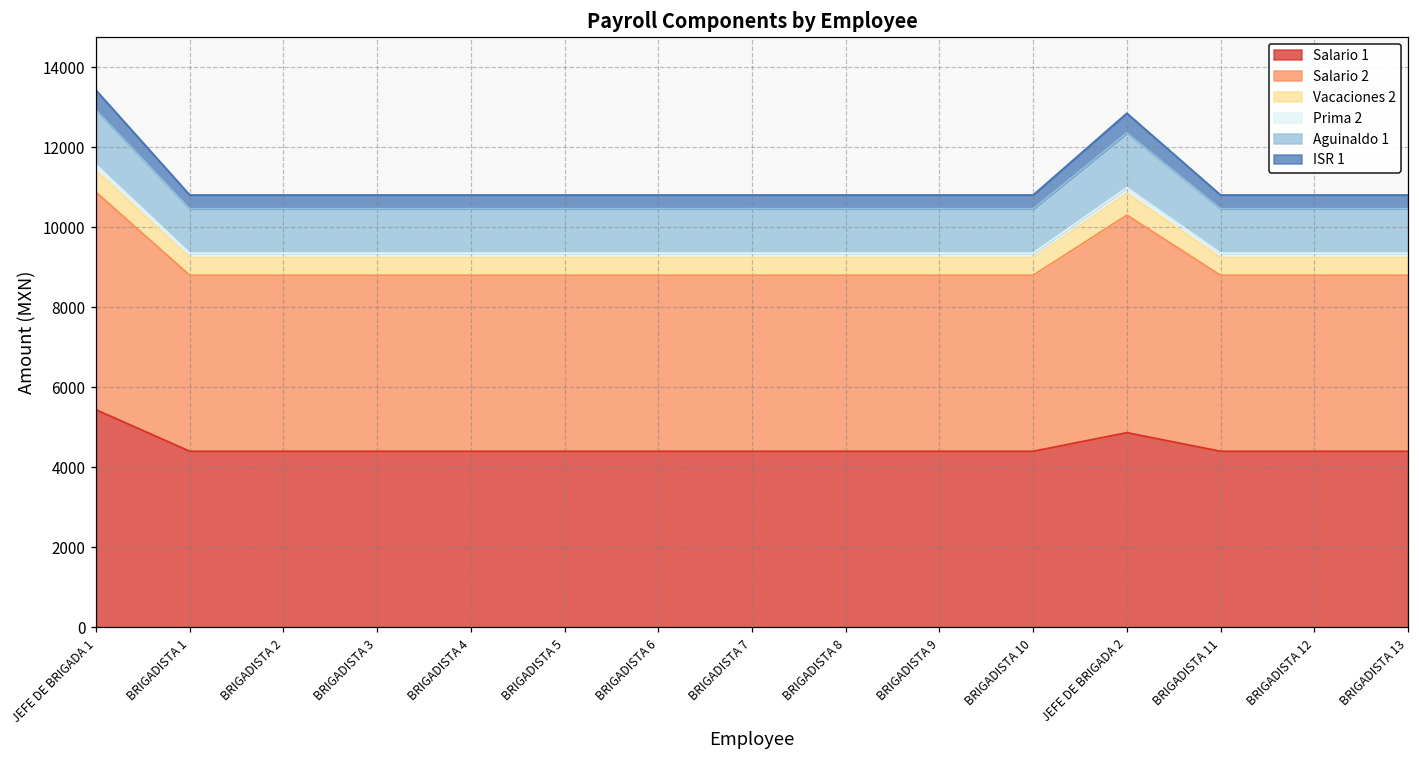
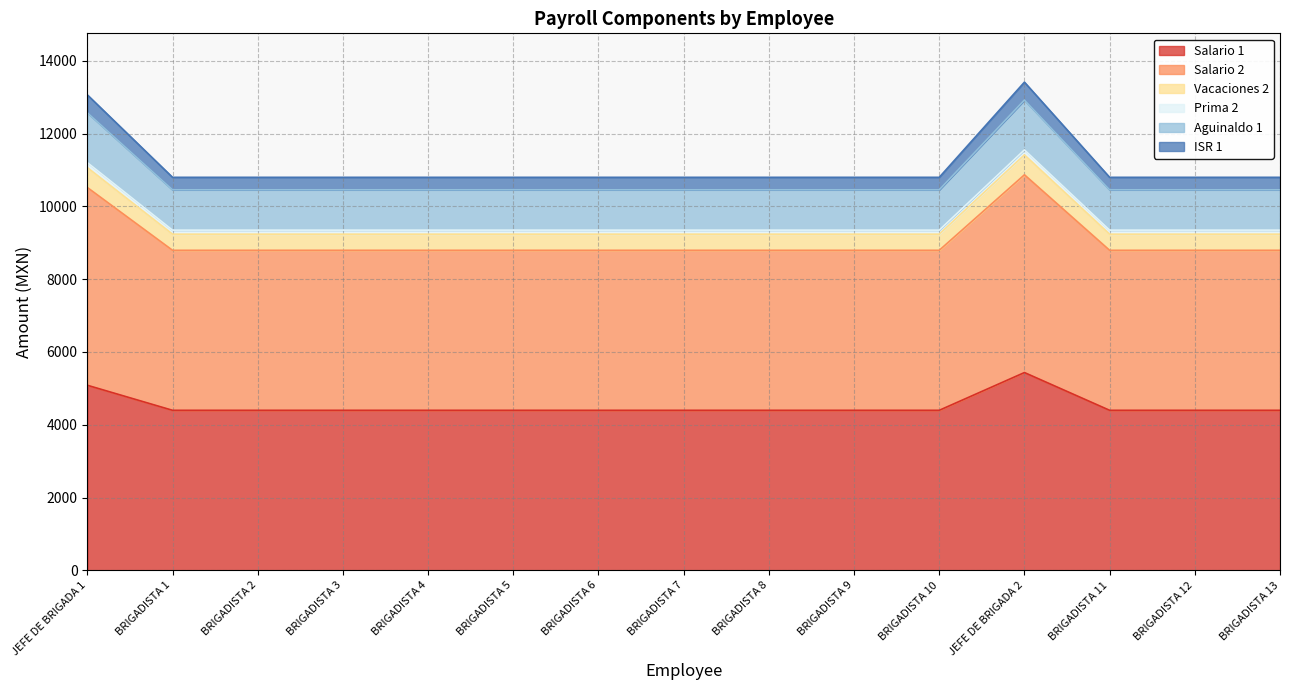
Salario 1, JEFE DE BRIGADA 1: 5400 -> 5100
Salario 1, JEFE DE BRIGADA 2: 4900 -> 5400
